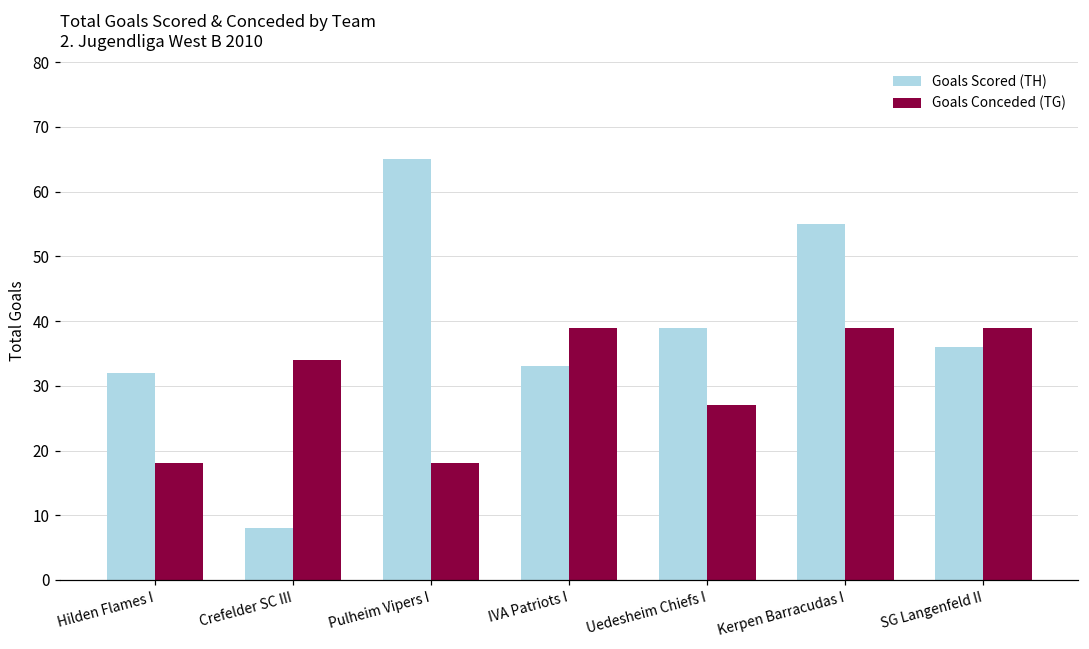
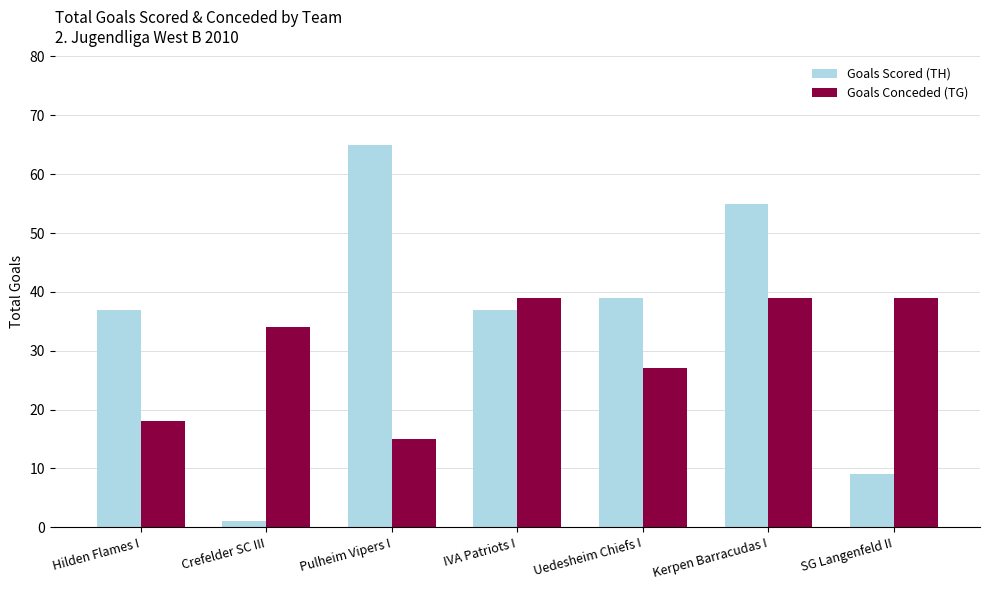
Goals Scored (TH), Hilden Flames I: 32 -> 37
Goals Scored (TH), Crefelder SC III: 8 -> 1
Goals Conceded (TG), Pulheim Vipers I: 18 -> 15
Goals Scored (TH), IVA Patriots I: 33 -> 37
Goals Scored (TH), SG Langenfeld II: 36 -> 9
